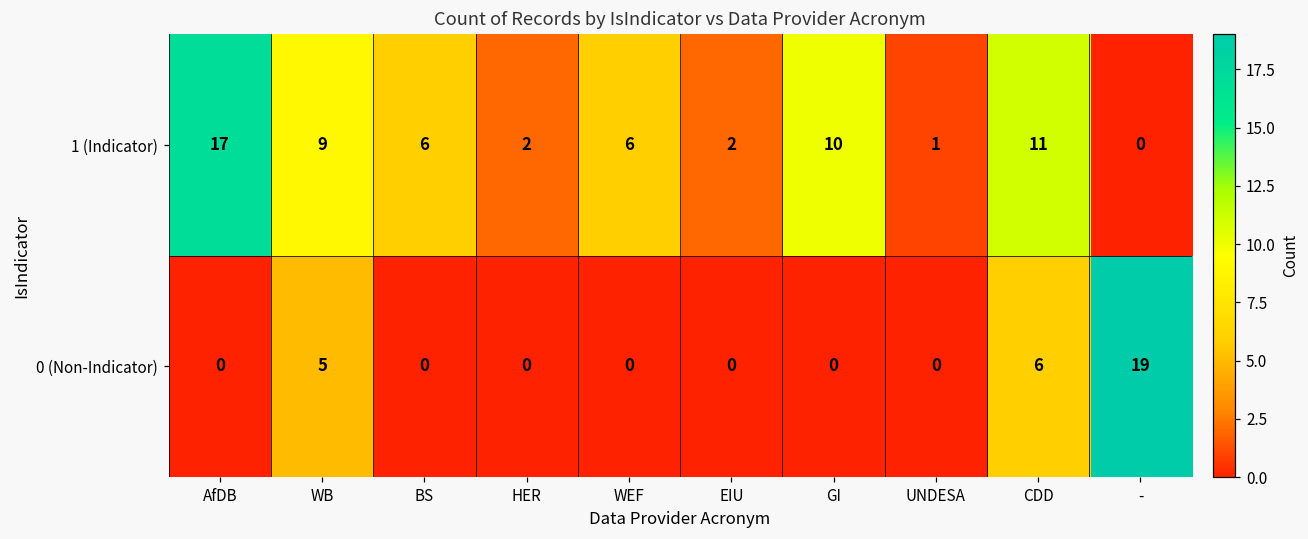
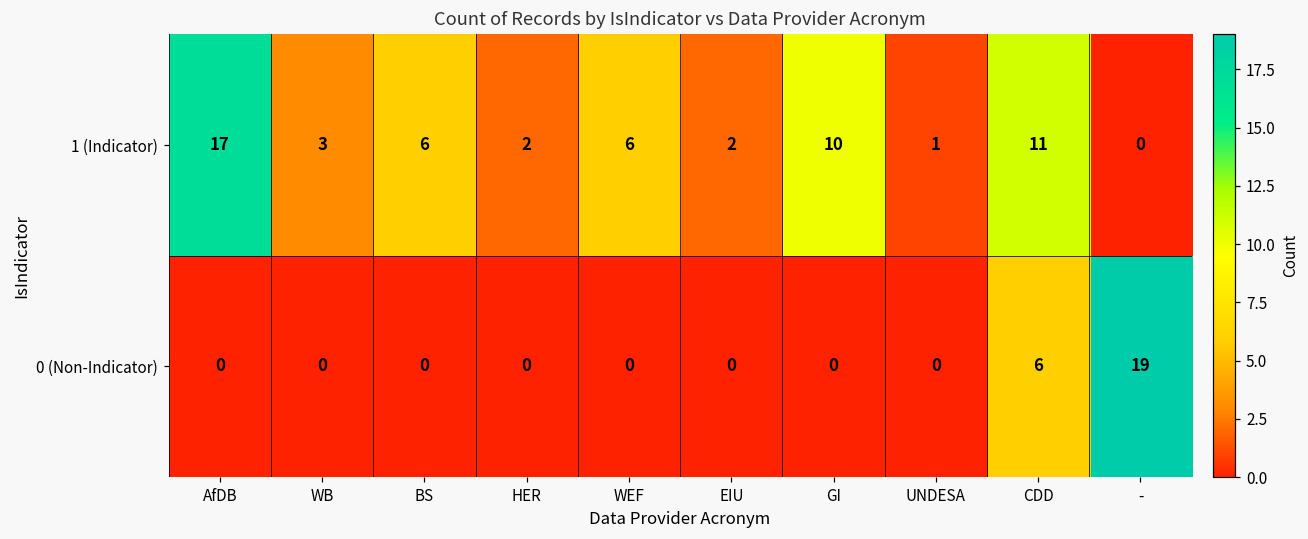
1 (Indicator), WB: 9 -> 3
0 (Non-Indicator), WB: 5 -> 0
